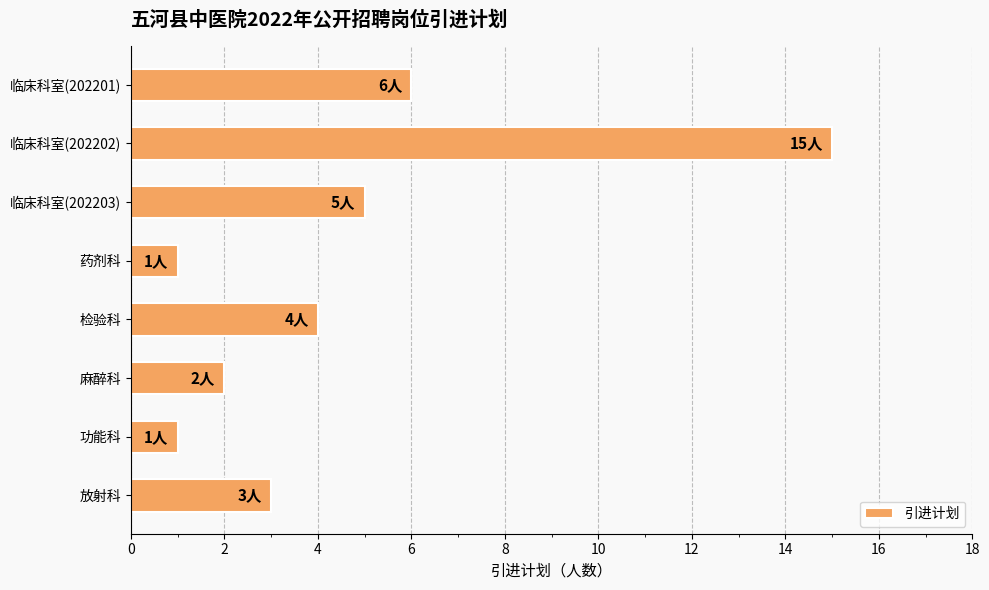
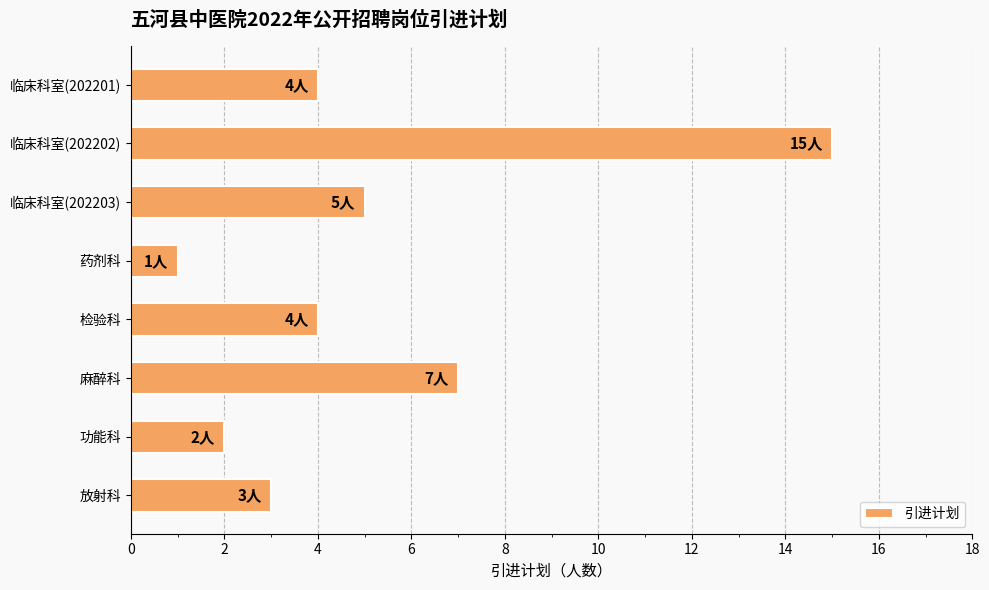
临床科室(202201): 6人 -> 4人
麻醉科: 2人 -> 7人
功能科: 1人 -> 2人
